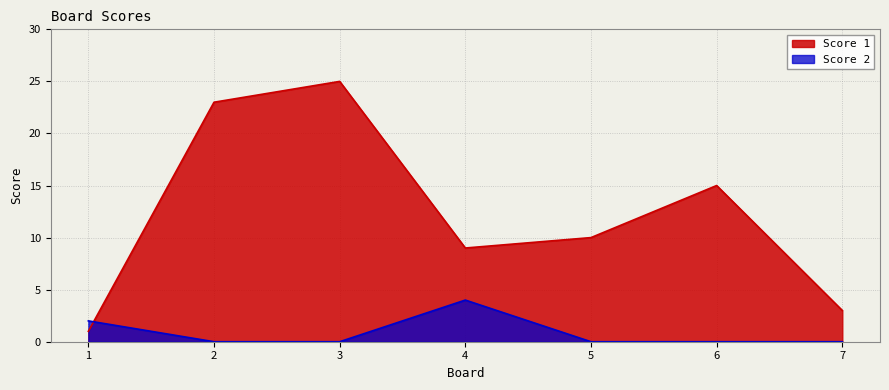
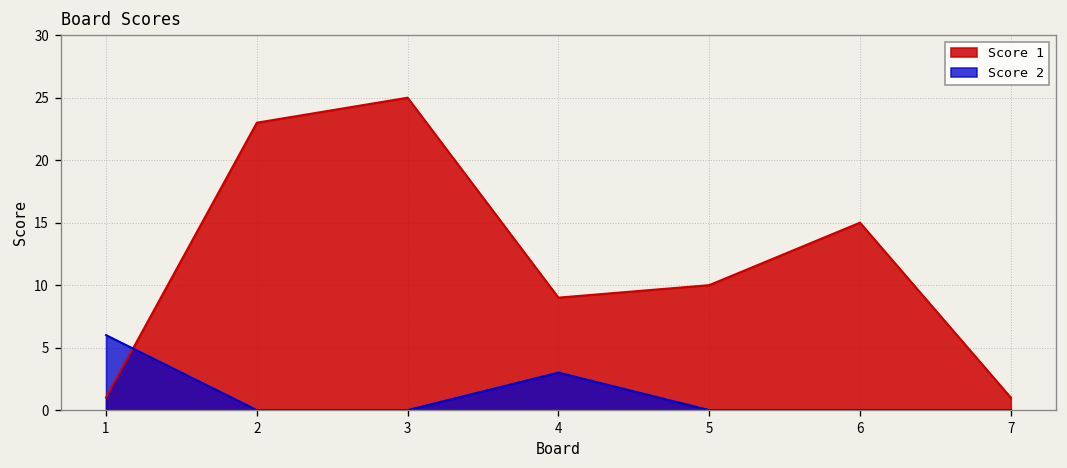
Score 2, 1: 2 -> 6
Score 2, 4: 4 -> 3
Score 1, 7: 3 -> 1
